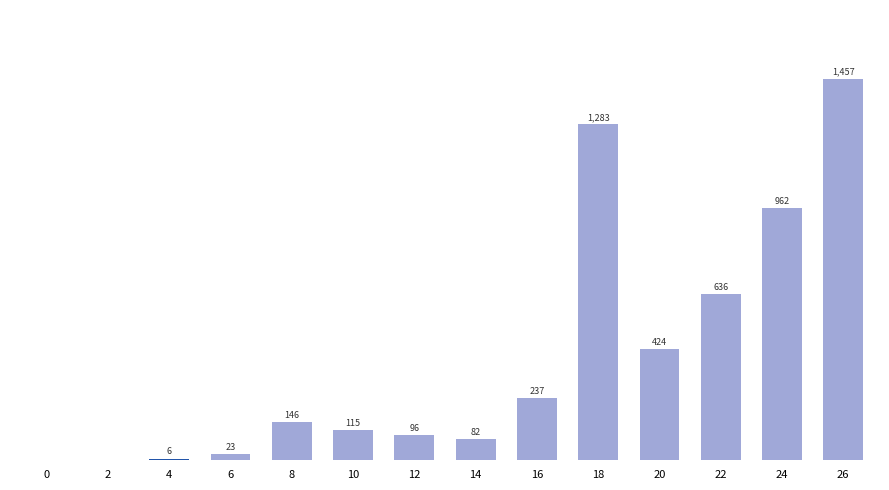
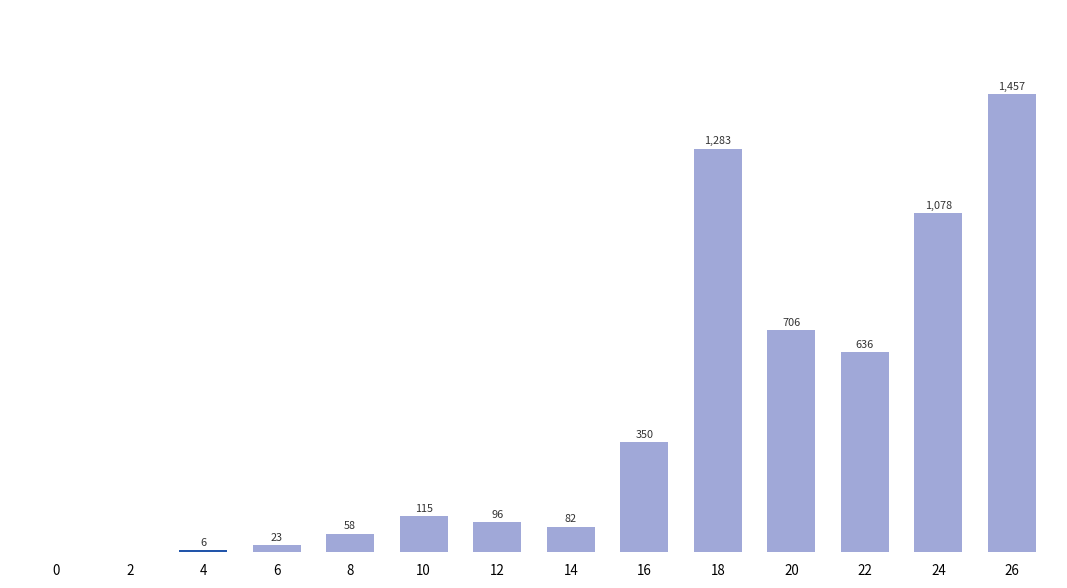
8: 146 -> 58
16: 237 -> 350
20: 424 -> 706
24: 962 -> 1,078
